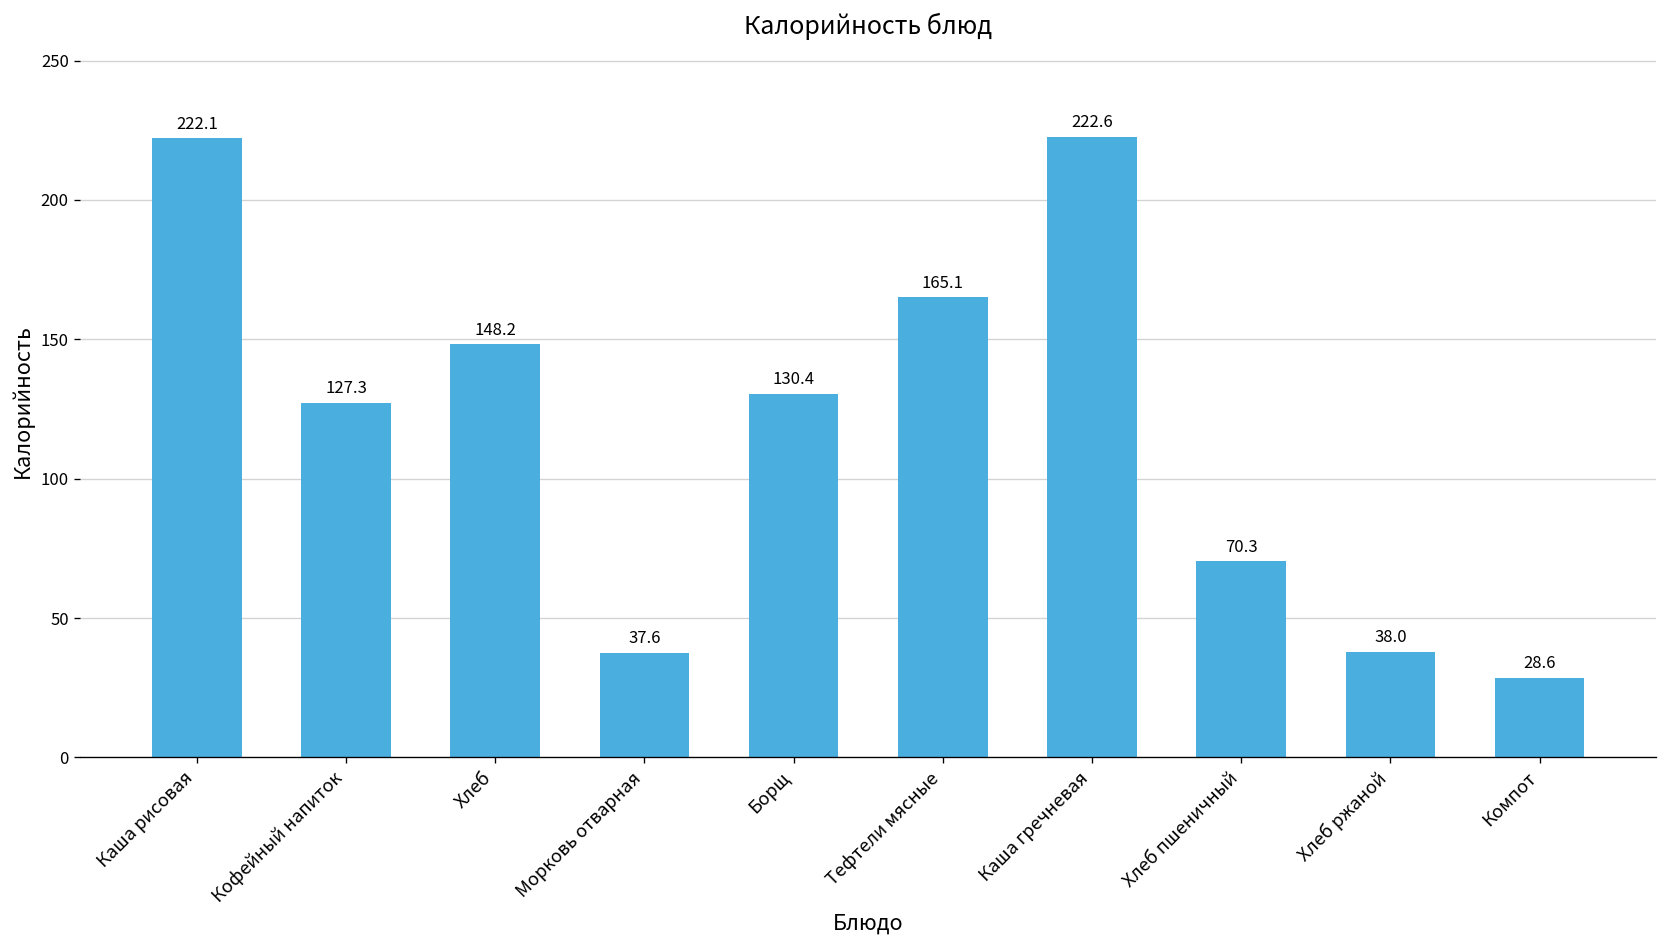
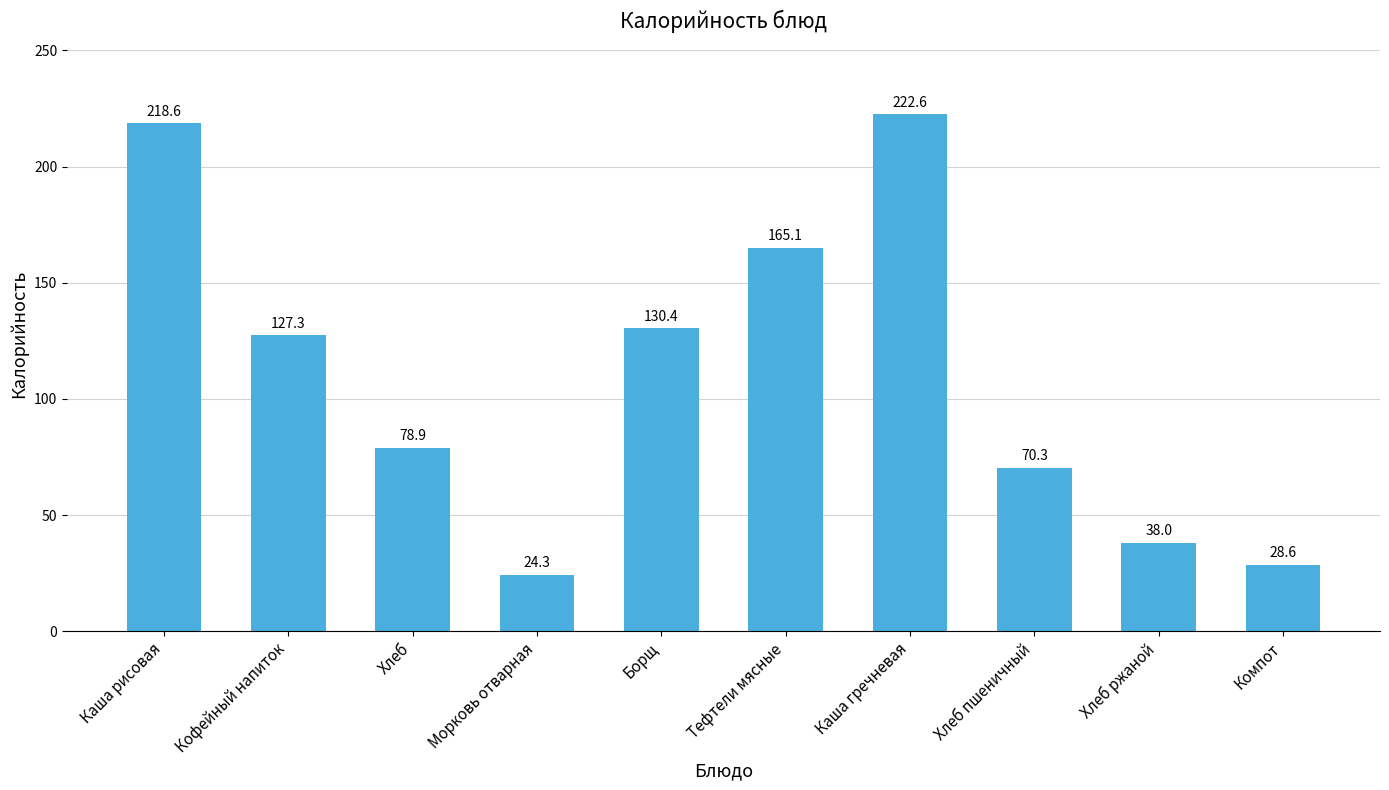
Каша рисовая: 222.1 -> 218.6
Хлеб: 148.2 -> 78.9
Морковь отварная: 37.6 -> 24.3
